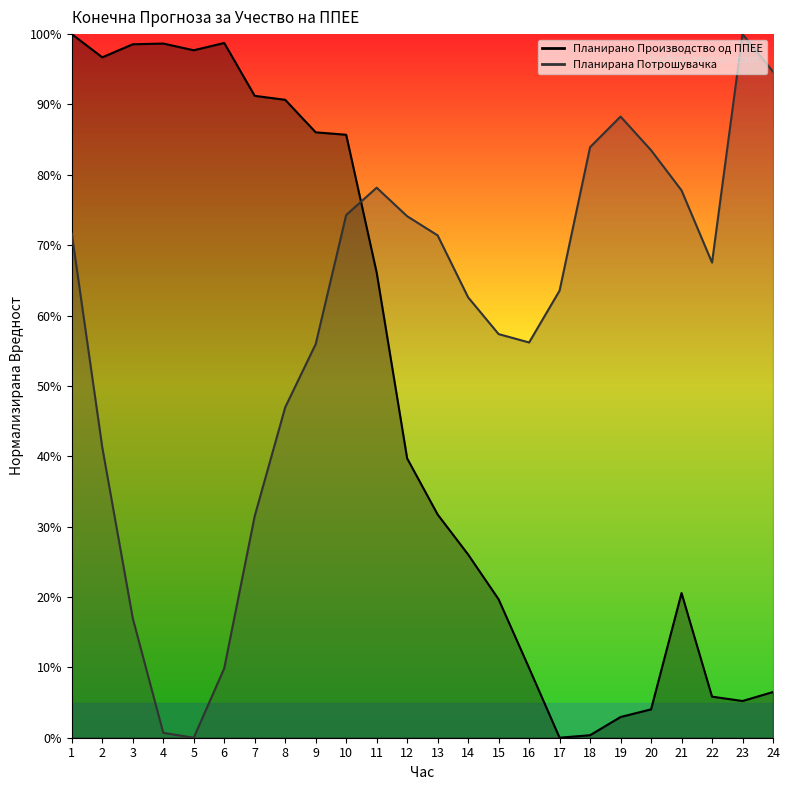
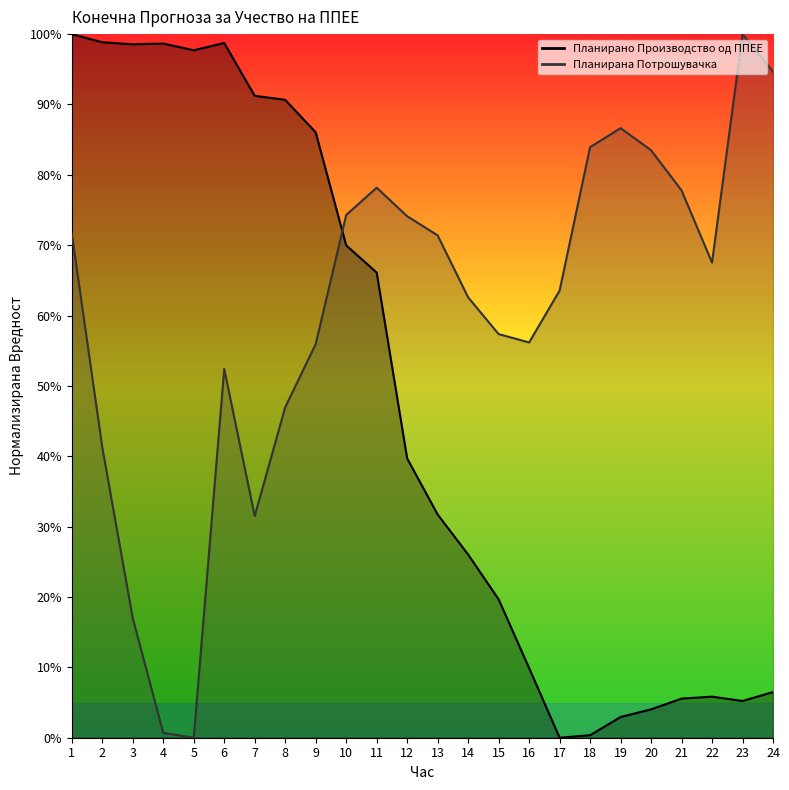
Планирано Производство од ППЕЕ, 2: 97% -> 99%
Планирана Потрошувачка, 6: 10% -> 52%
Планирано Производство од ППЕЕ, 10: 86% -> 70%
Планирана Потрошувачка, 19: 88% -> 87%
Планирано Производство од ППЕЕ, 21: 21% -> 6%
